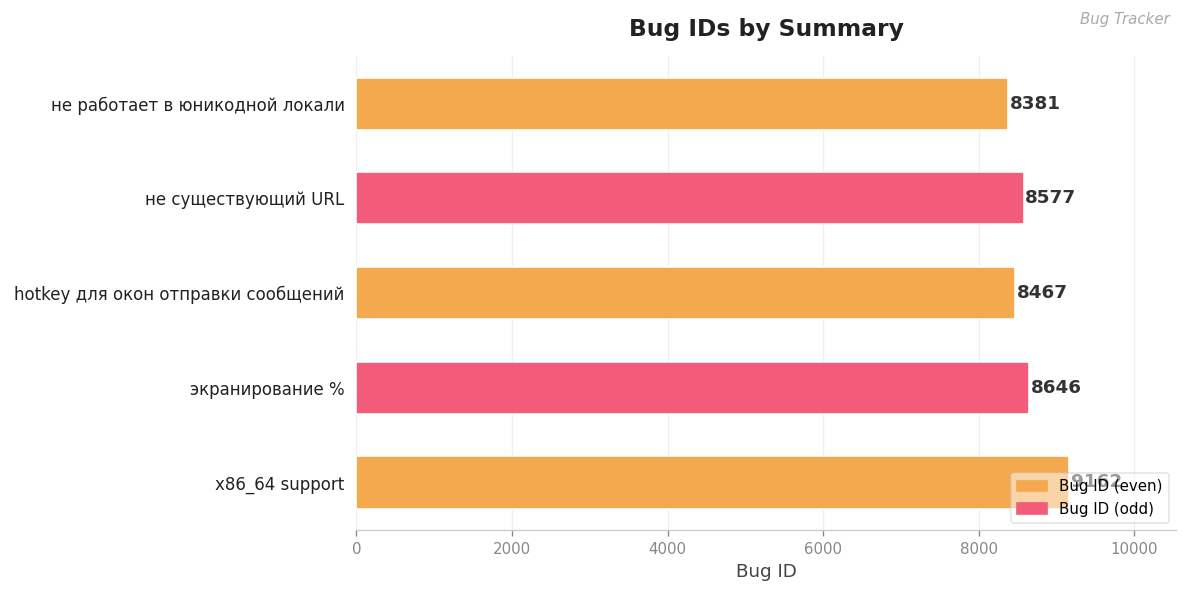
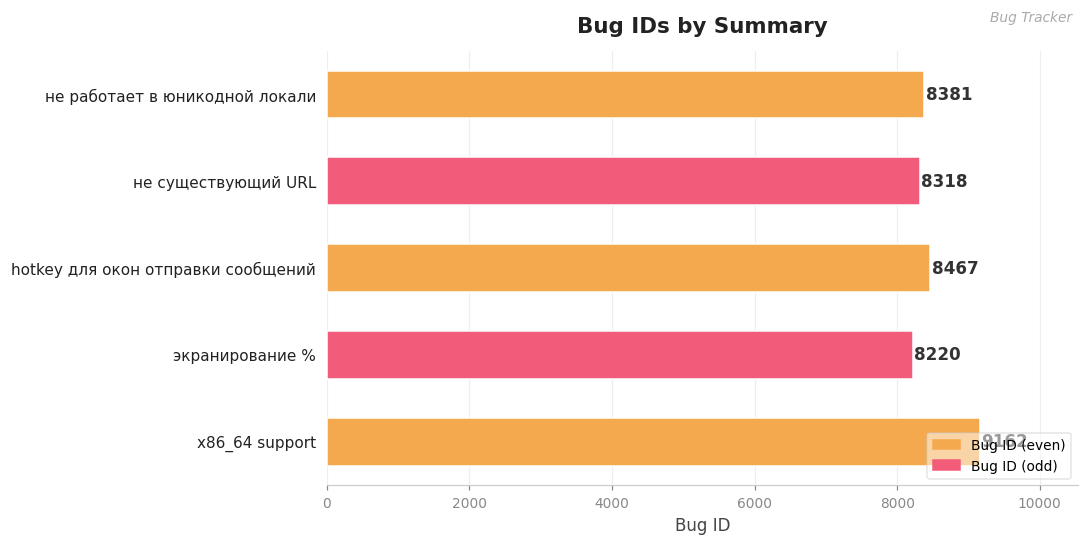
не существующий URL: 8577 -> 8318
экранирование %: 8646 -> 8220
